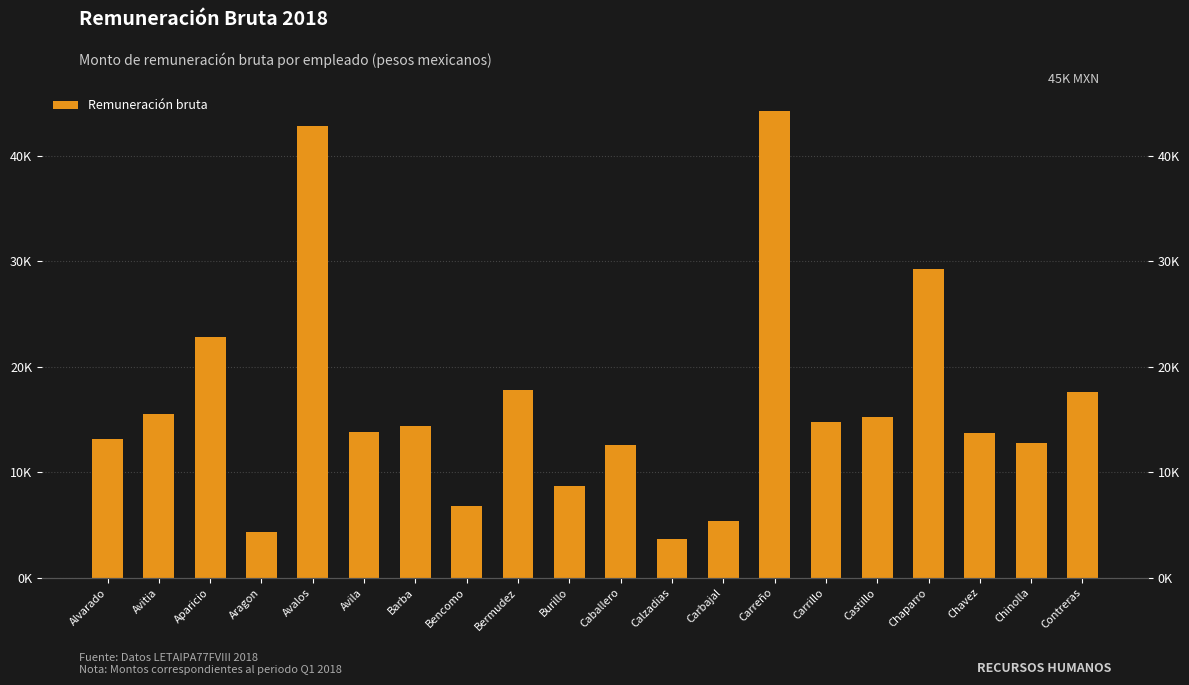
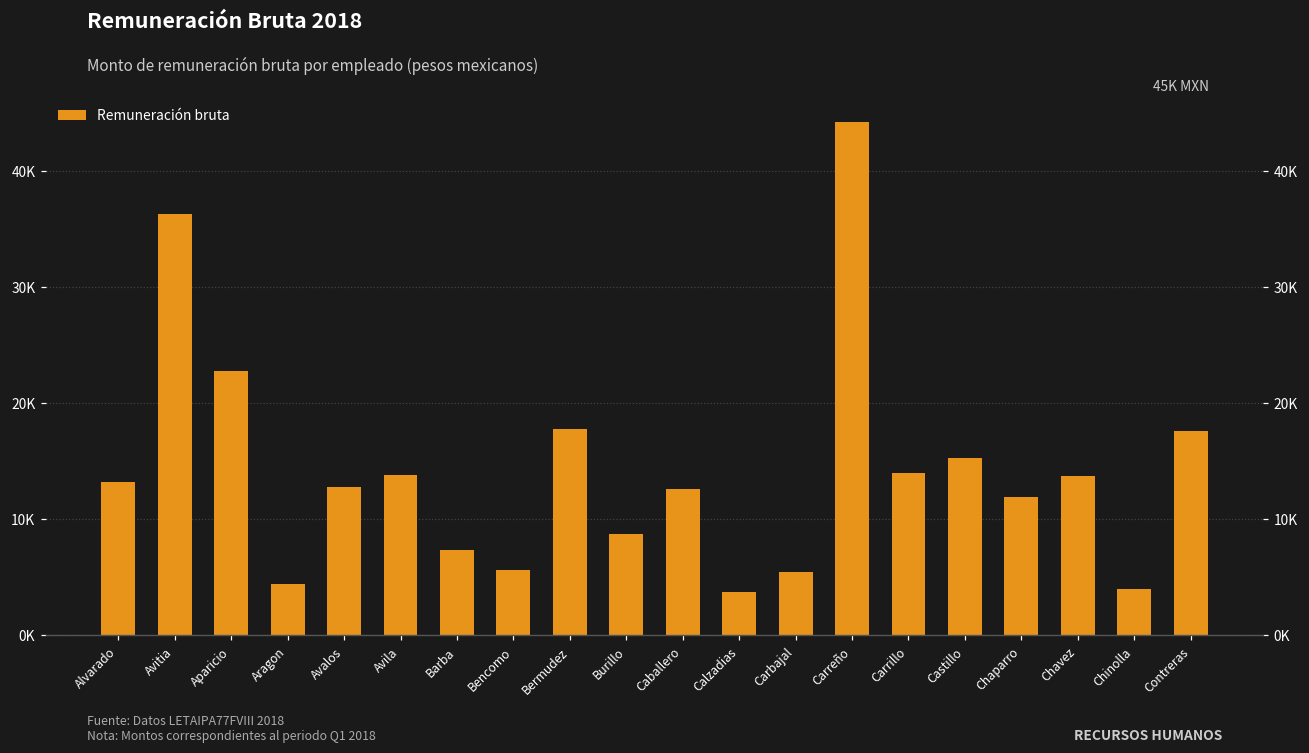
Avitia: 15500 -> 36300
Avalos: 42900 -> 12800
Barba: 14400 -> 7300
Bencomo: 6800 -> 5600
Carrillo: 14800 -> 14000
Chaparro: 29300 -> 11900
Chinolla: 12800 -> 4000
